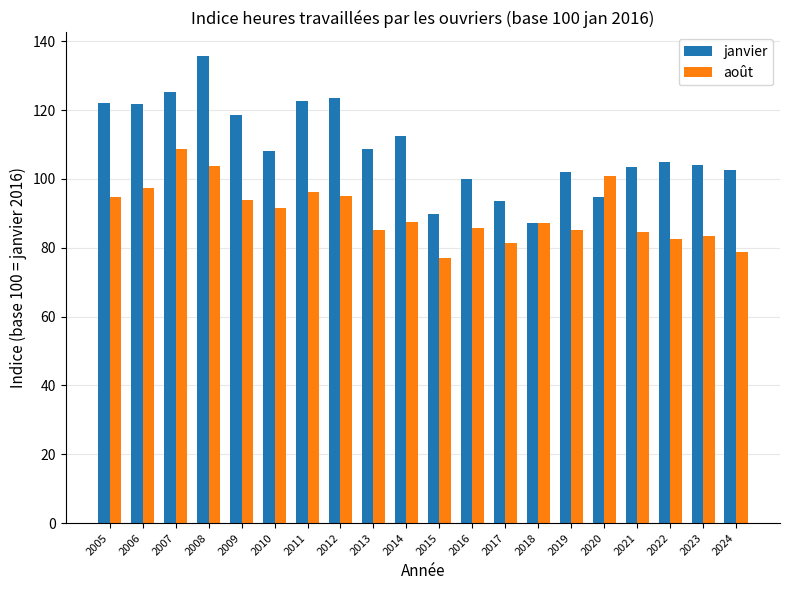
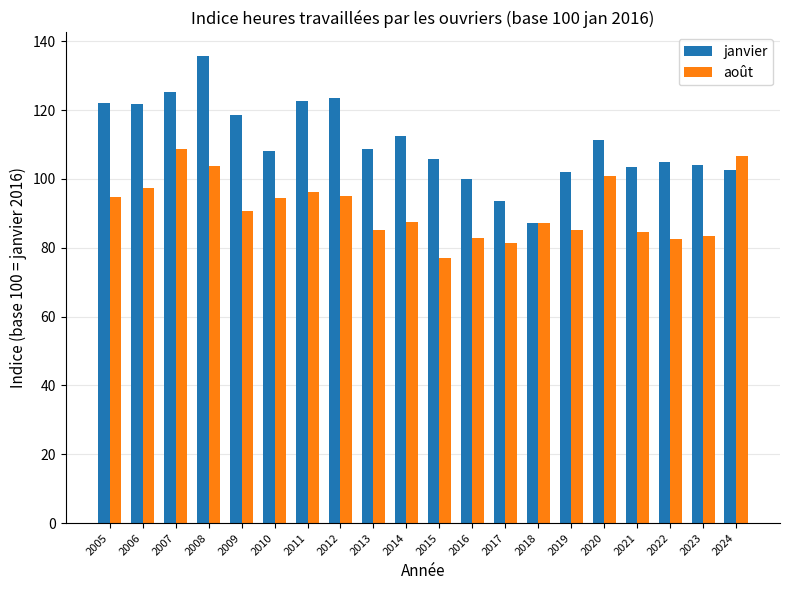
août, 2009: 94 -> 91
août, 2010: 91 -> 94
janvier, 2015: 90 -> 106
août, 2016: 86 -> 83
janvier, 2020: 95 -> 111
août, 2024: 79 -> 107
